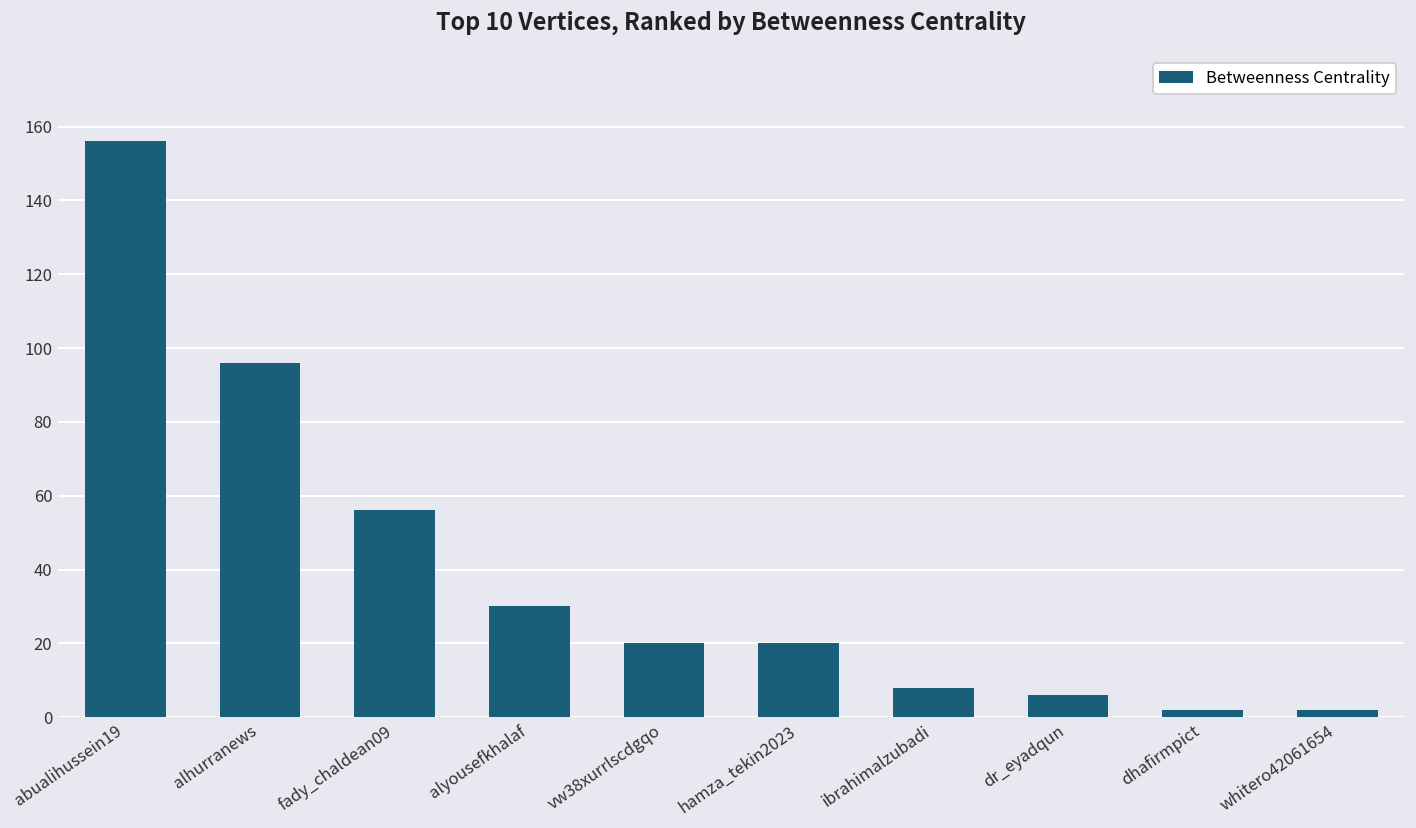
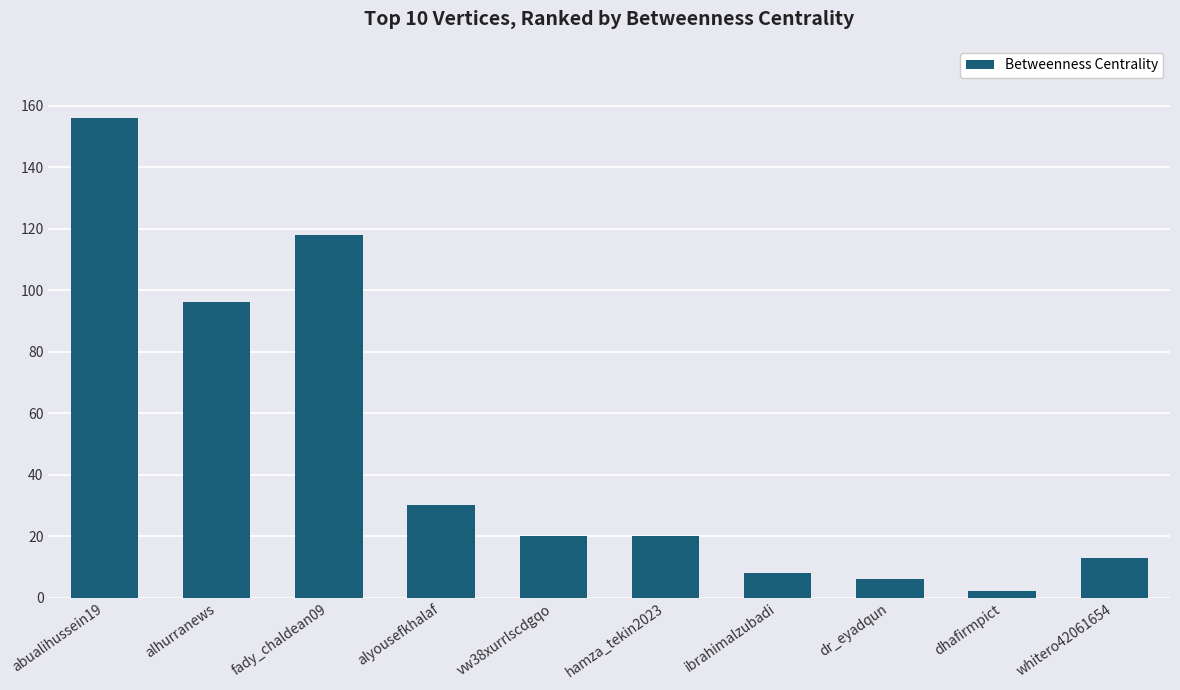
fady_chaldean09: 56 -> 118
whitero42061654: 2 -> 13
